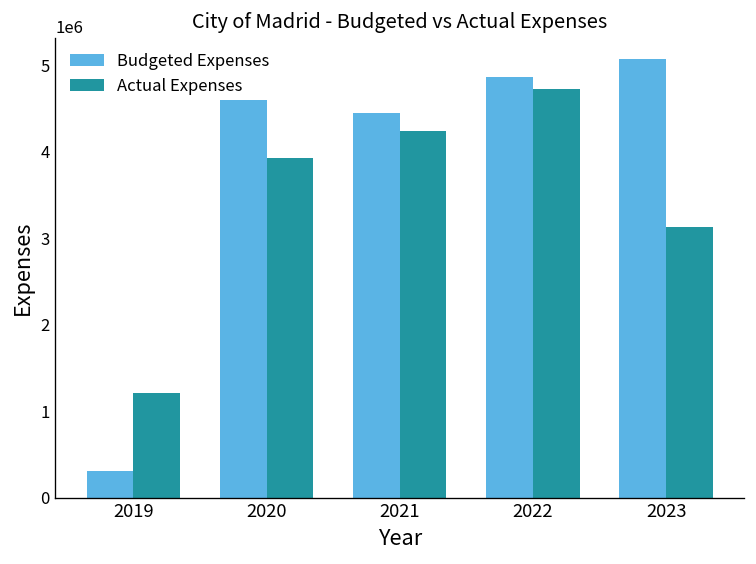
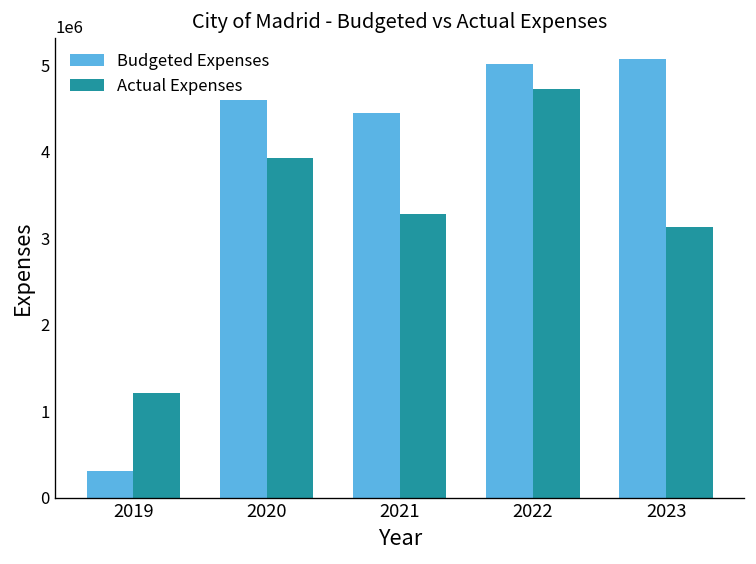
Actual Expenses, 2021: 4200000 -> 3300000
Budgeted Expenses, 2022: 4900000 -> 5000000
